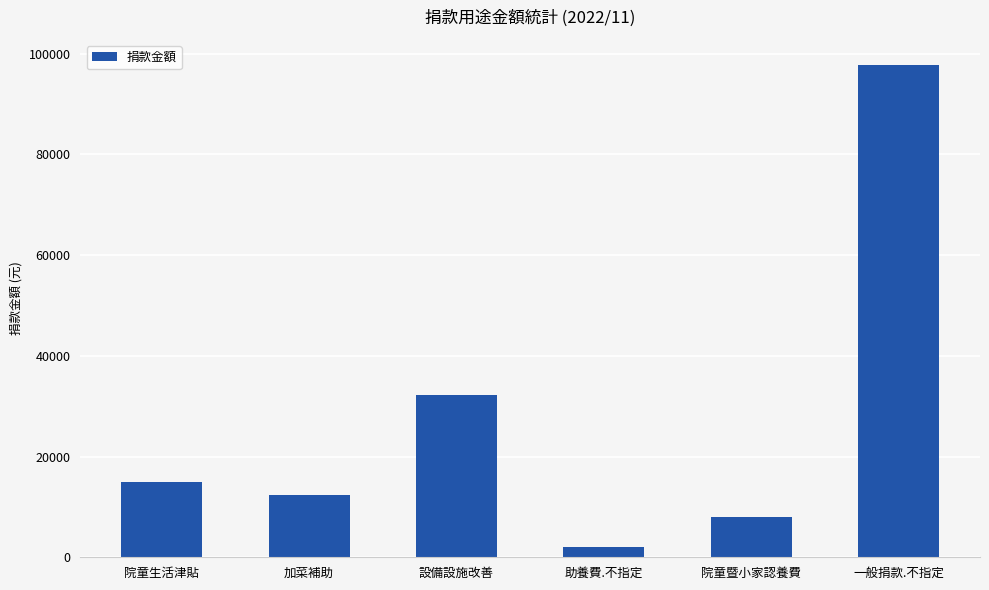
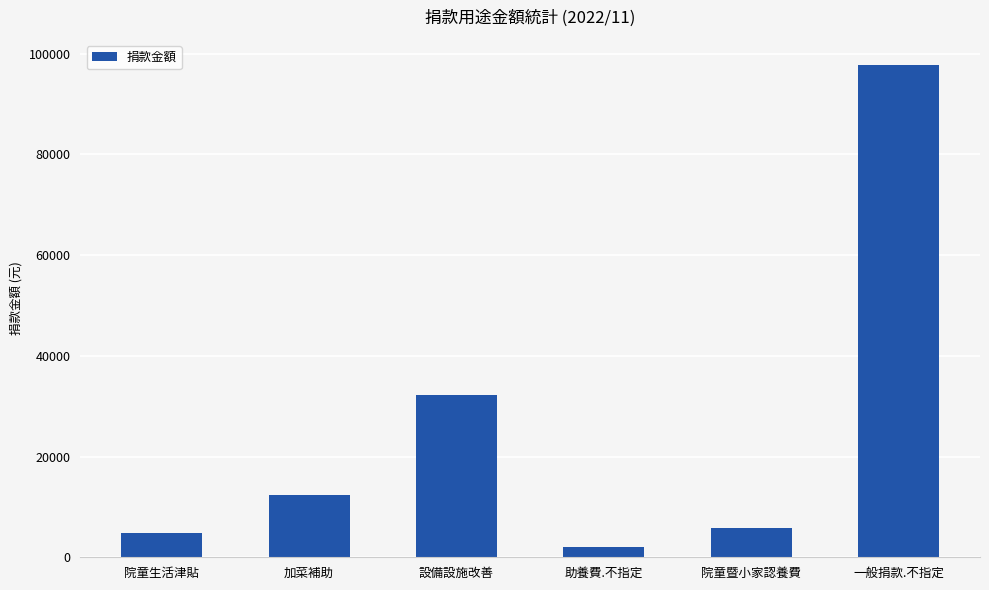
院童生活津貼: 15000 -> 5000
院童暨小家認養費: 8000 -> 6000
